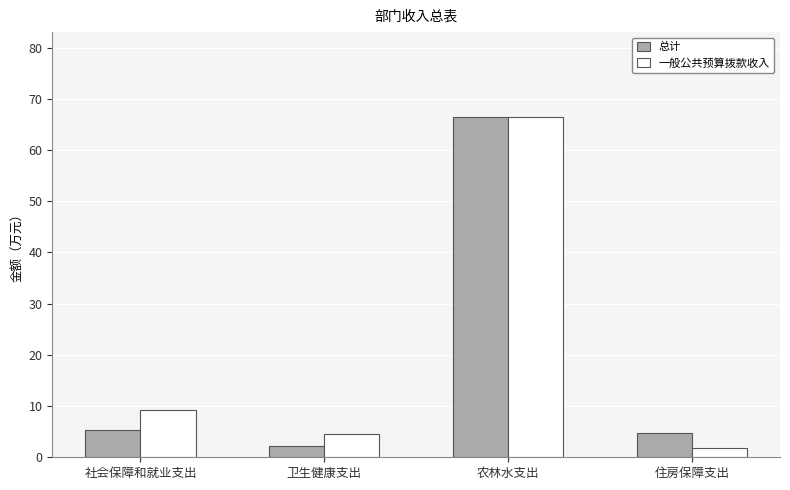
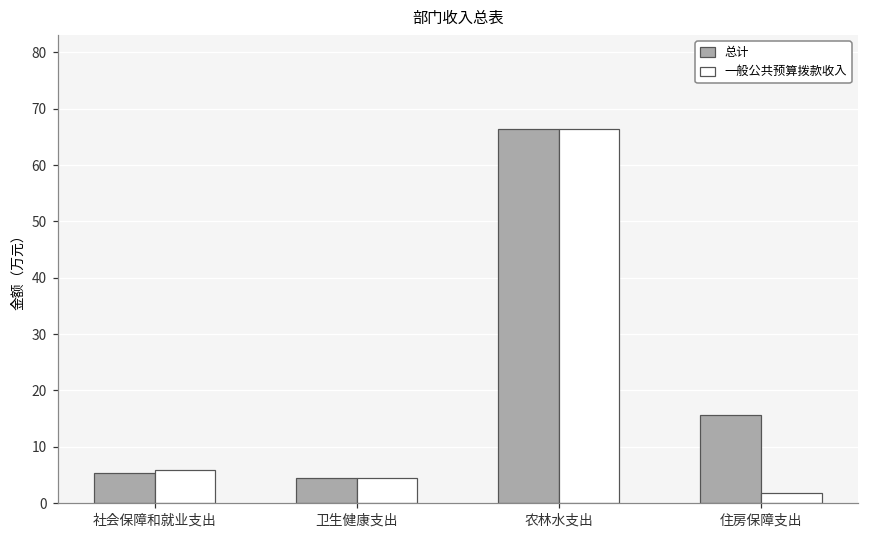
一般公共预算拨款收入, 社会保障和就业支出: 9 -> 6
总计, 卫生健康支出: 2 -> 5
总计, 住房保障支出: 5 -> 16
